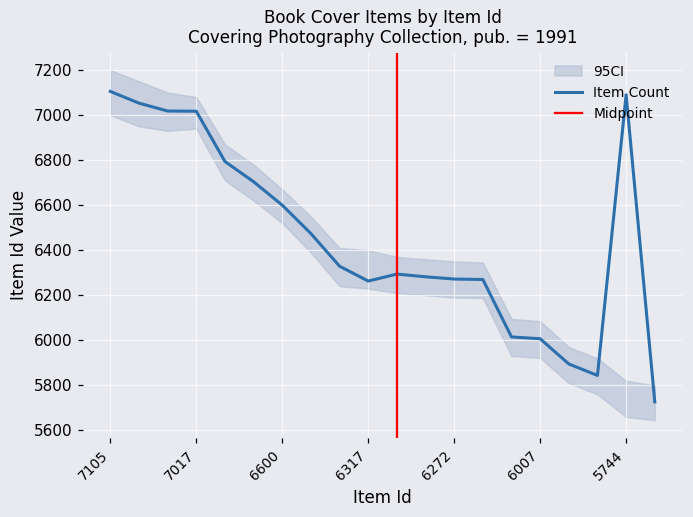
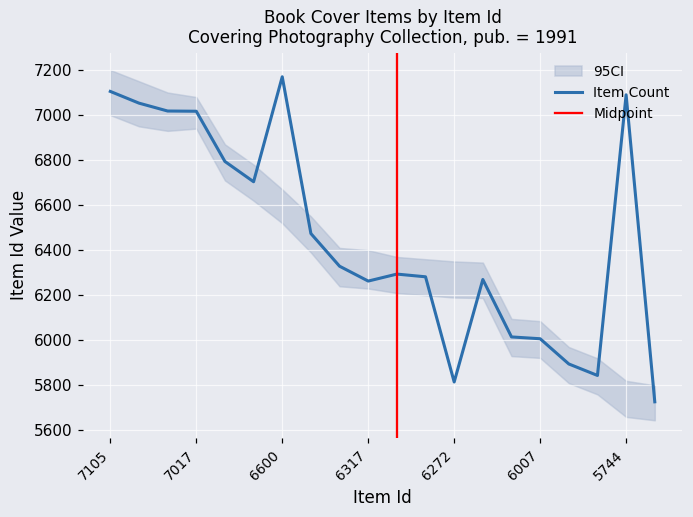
Item Count, 6600: 6600 -> 7170
Item Count, 6272: 6270 -> 5820
